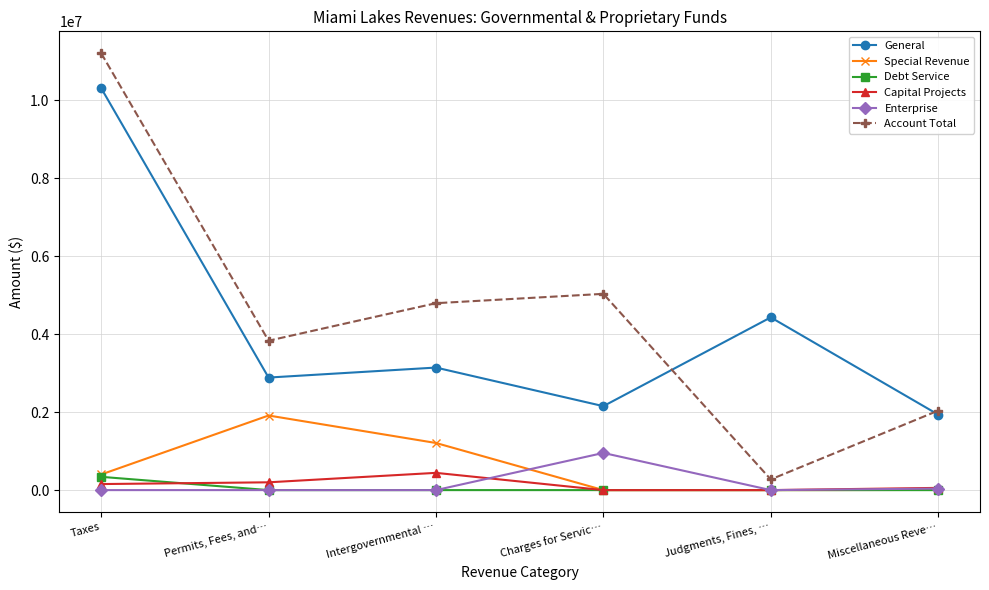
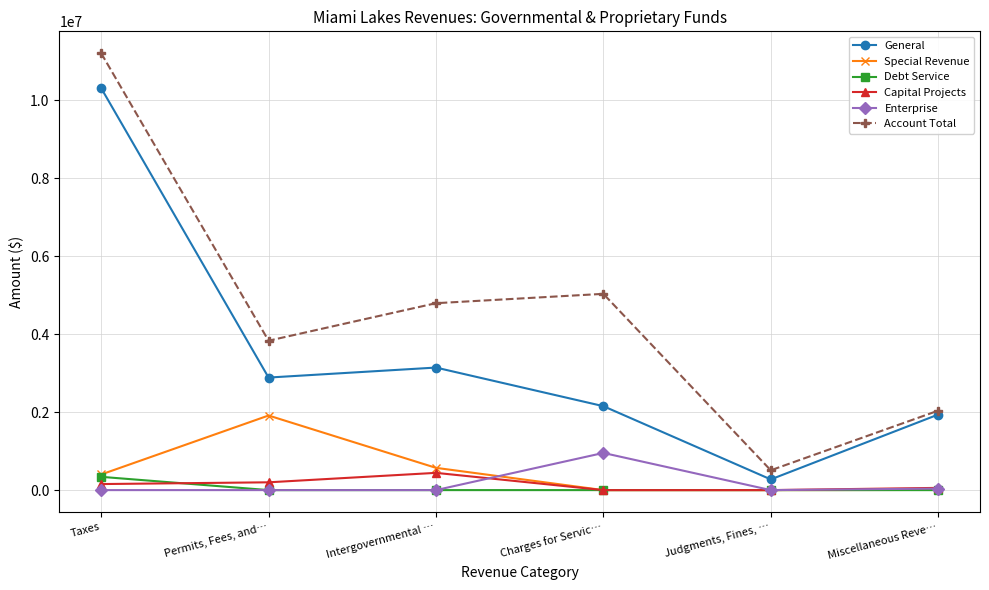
Special Revenue, Intergovernmental …: 1200000 -> 600000
General, Judgments, Fines, …: 4400000 -> 300000
Account Total, Judgments, Fines, …: 300000 -> 500000
